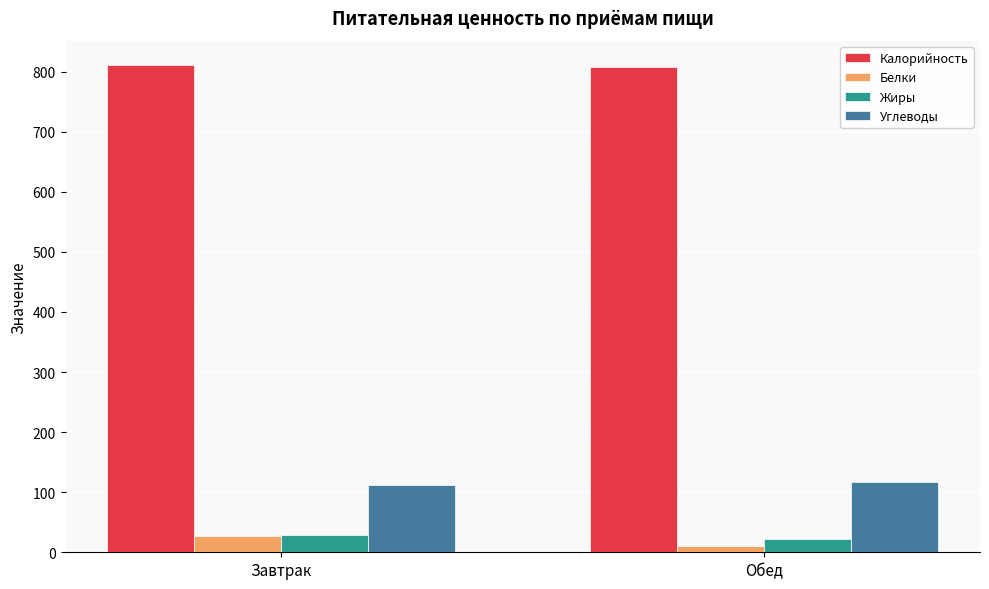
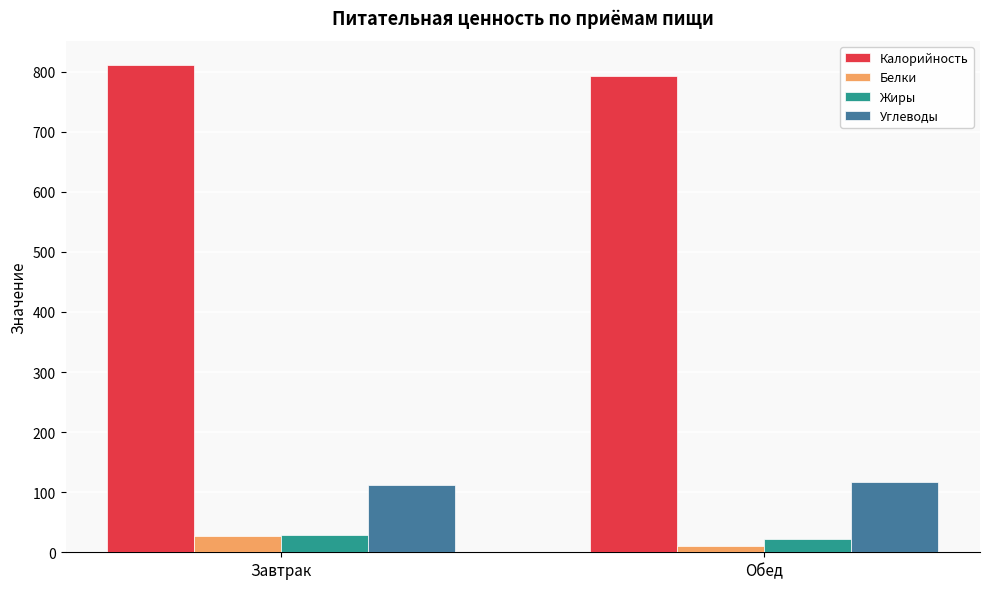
Калорийность, Обед: 810 -> 790
